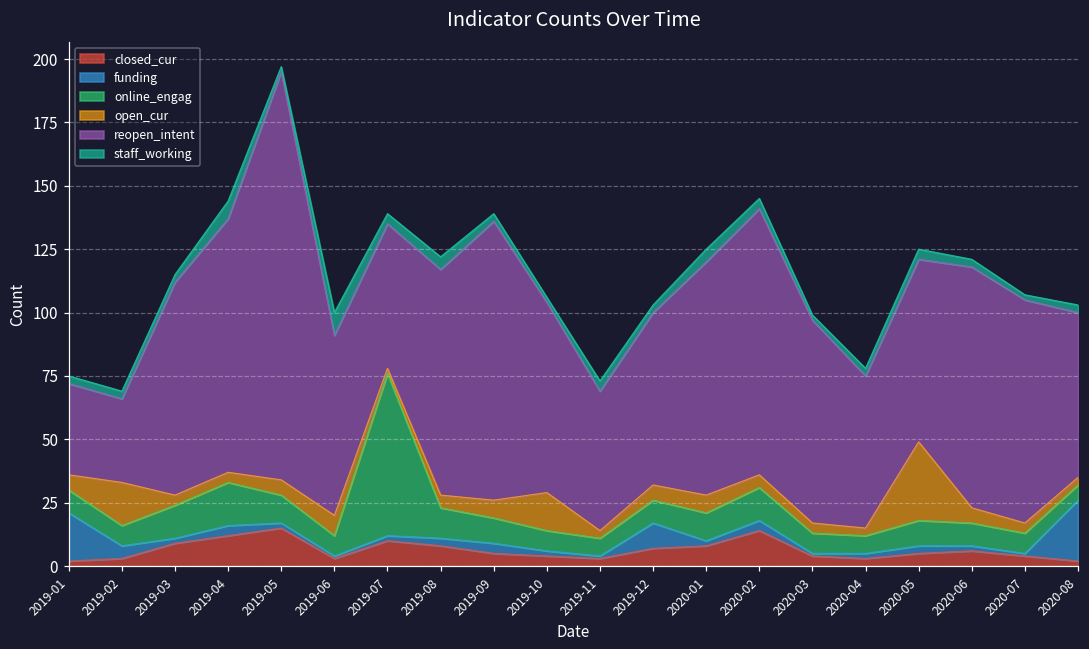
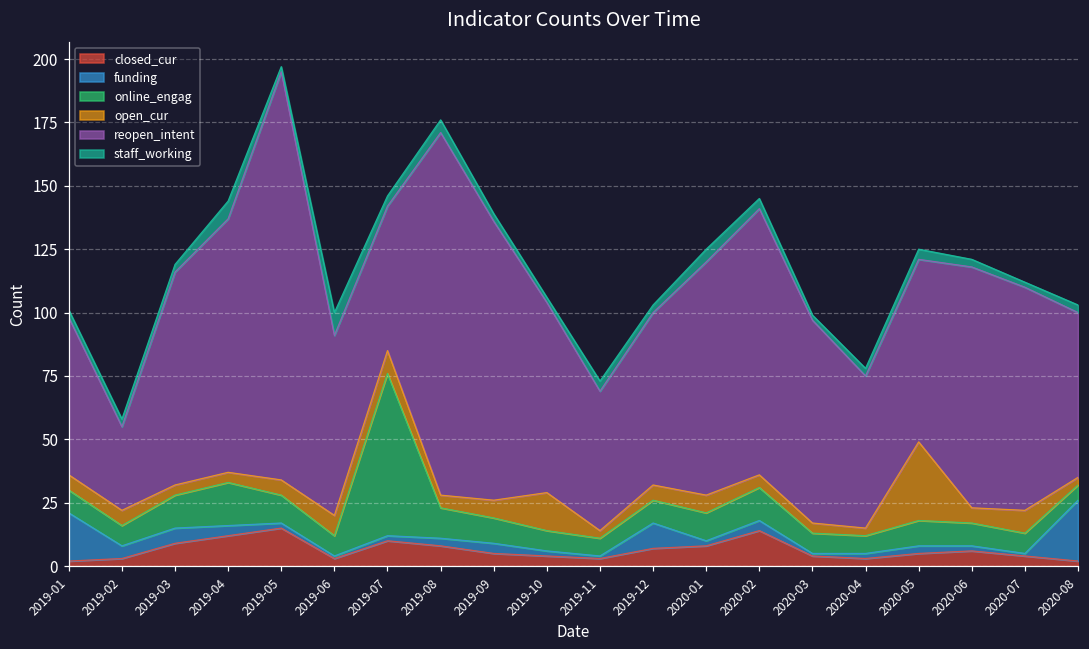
reopen_intent, 2019-01: 36 -> 62
open_cur, 2019-02: 17 -> 6
funding, 2019-03: 2 -> 6
open_cur, 2019-07: 2 -> 9
reopen_intent, 2019-08: 89 -> 143
open_cur, 2020-07: 4 -> 9
